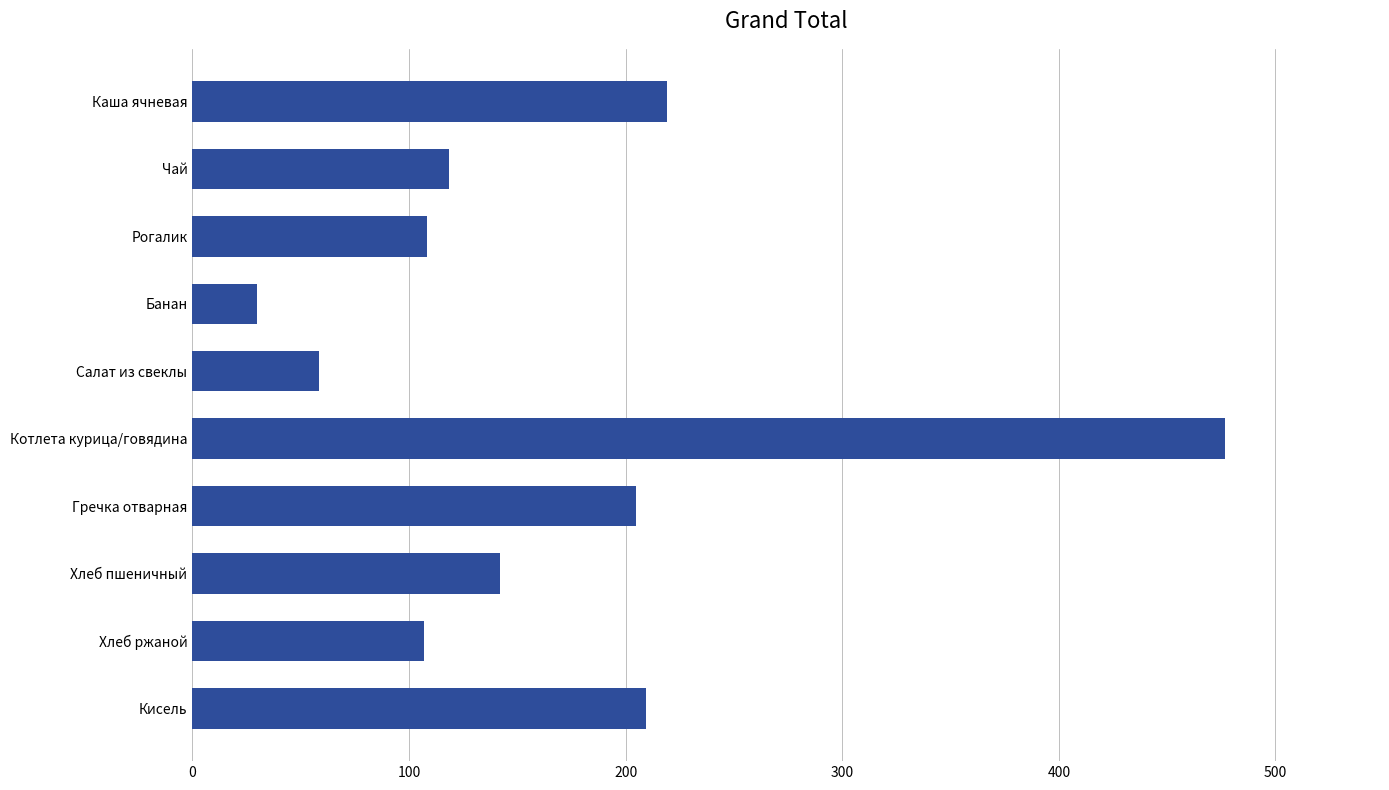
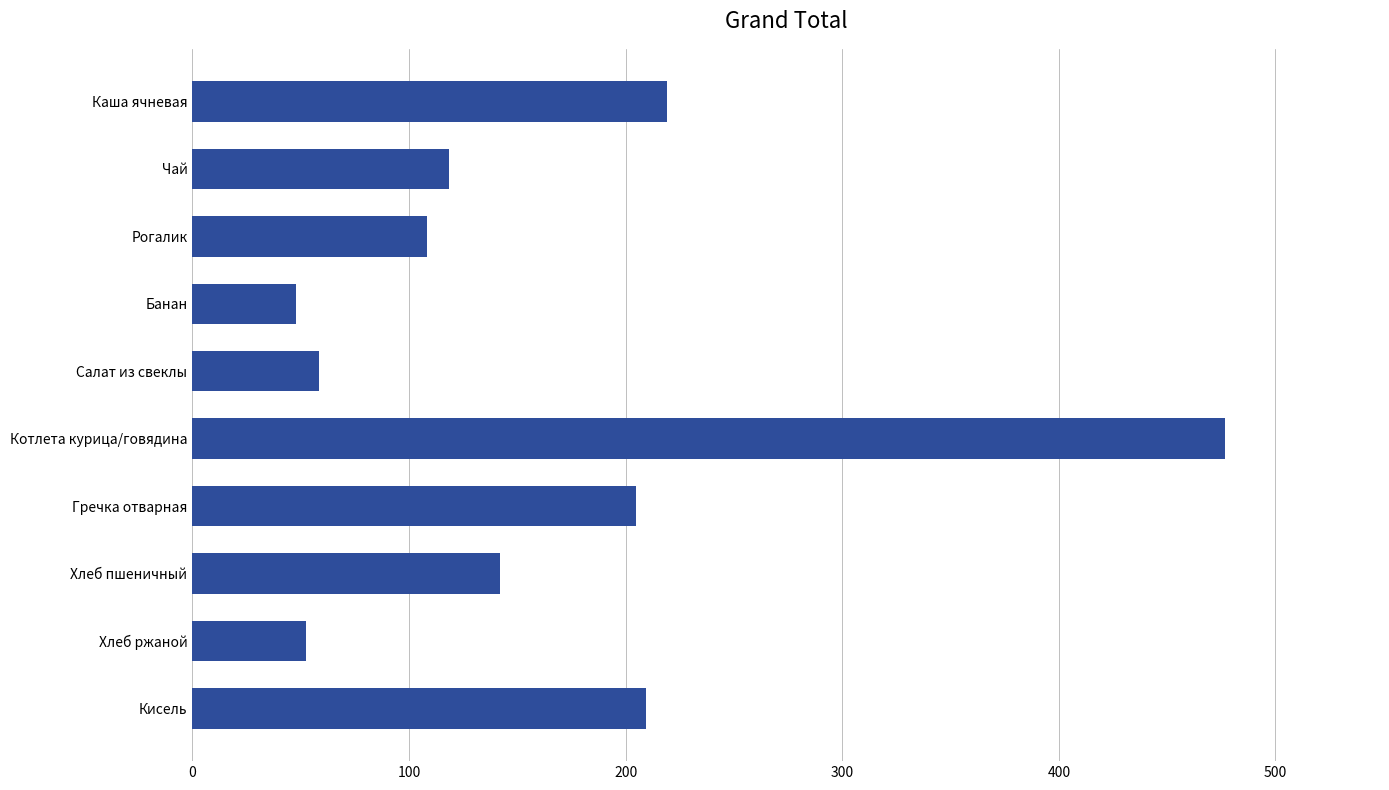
Банан: 30 -> 48
Хлеб ржаной: 107 -> 52
